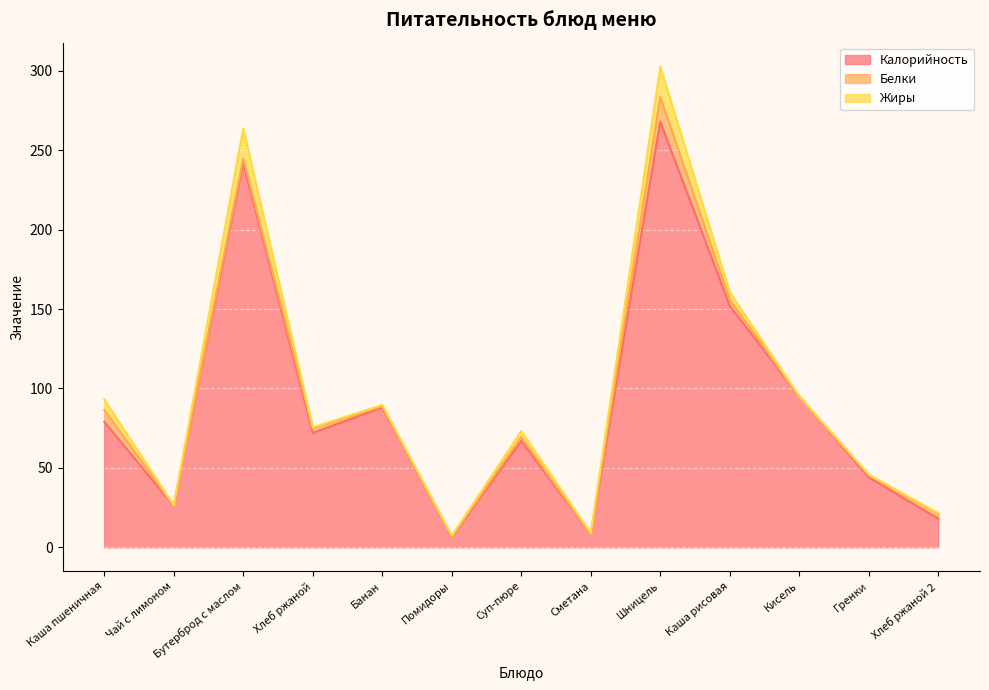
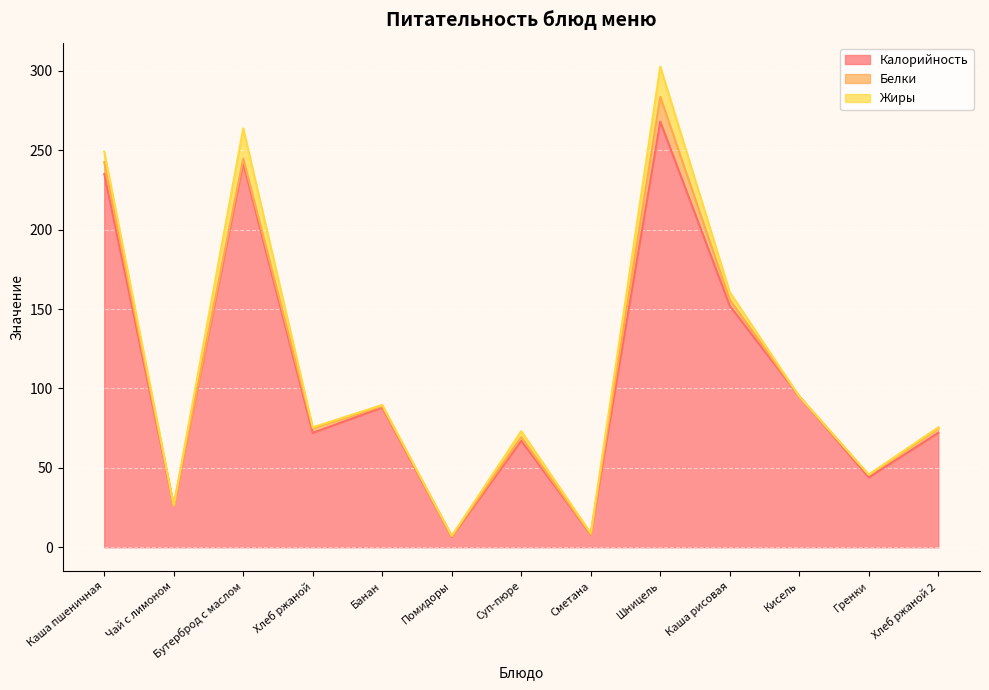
Калорийность, Каша пшеничная: 79 -> 235
Калорийность, Хлеб ржаной 2: 18 -> 72
